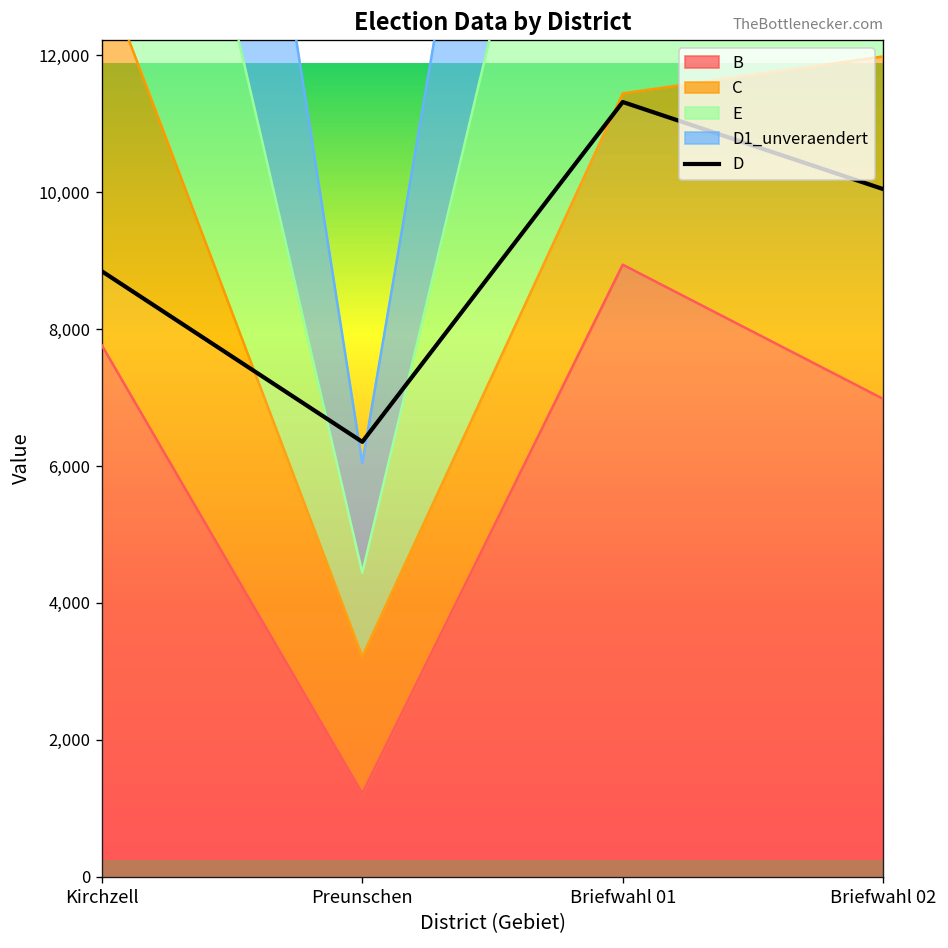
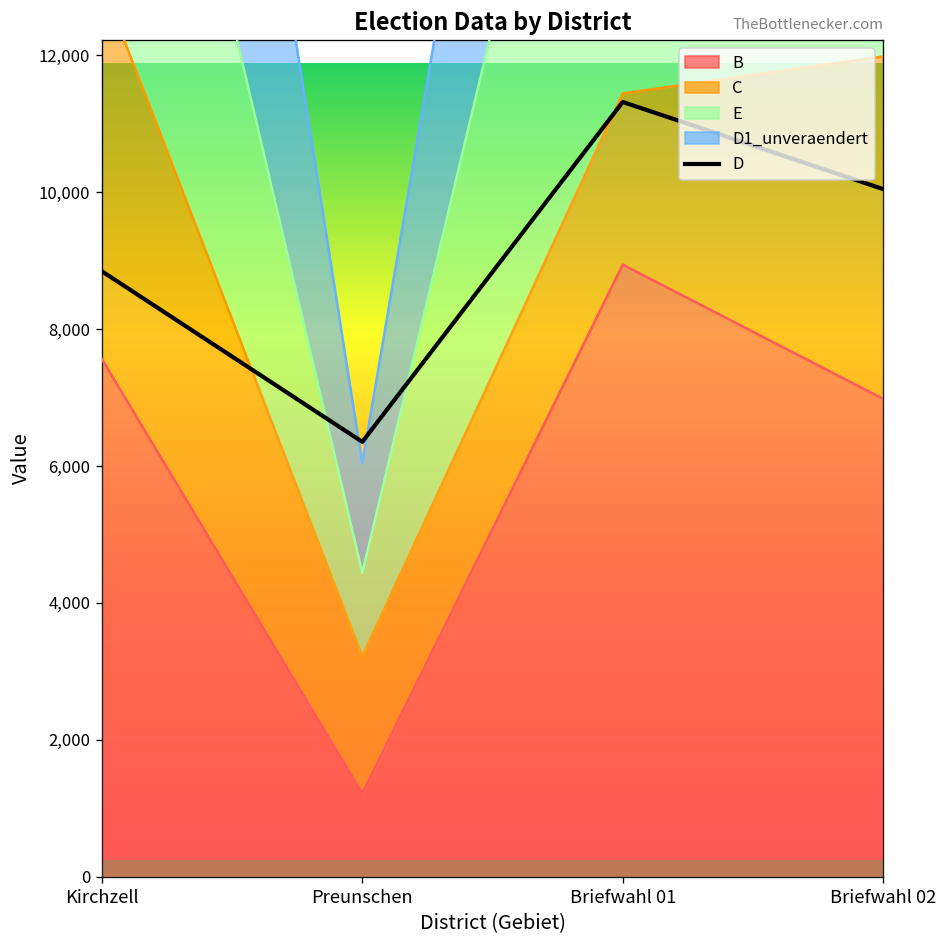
B, Kirchzell: 7,800 -> 7,600
